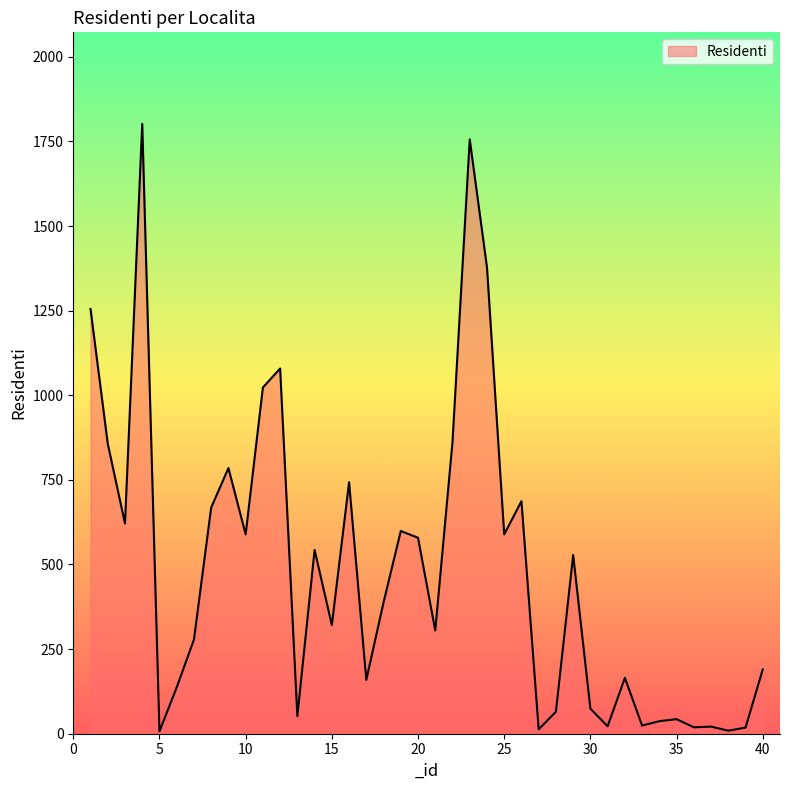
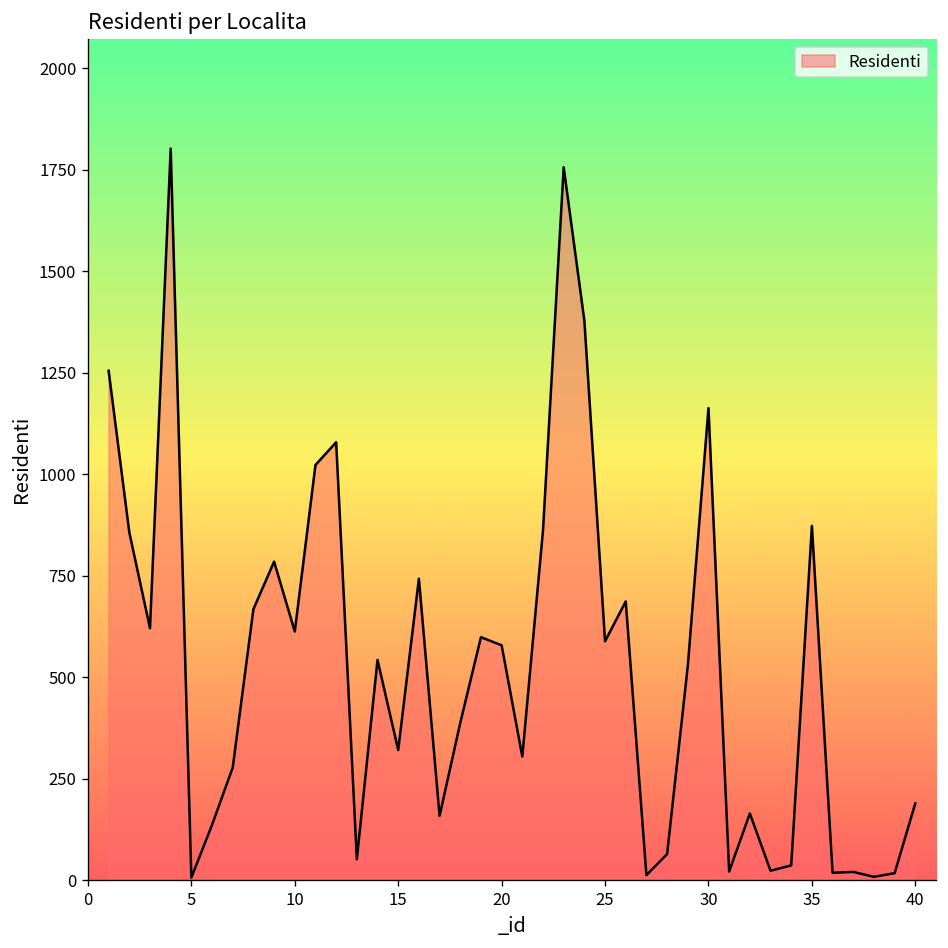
10: 590 -> 610
30: 70 -> 1160
35: 40 -> 870
